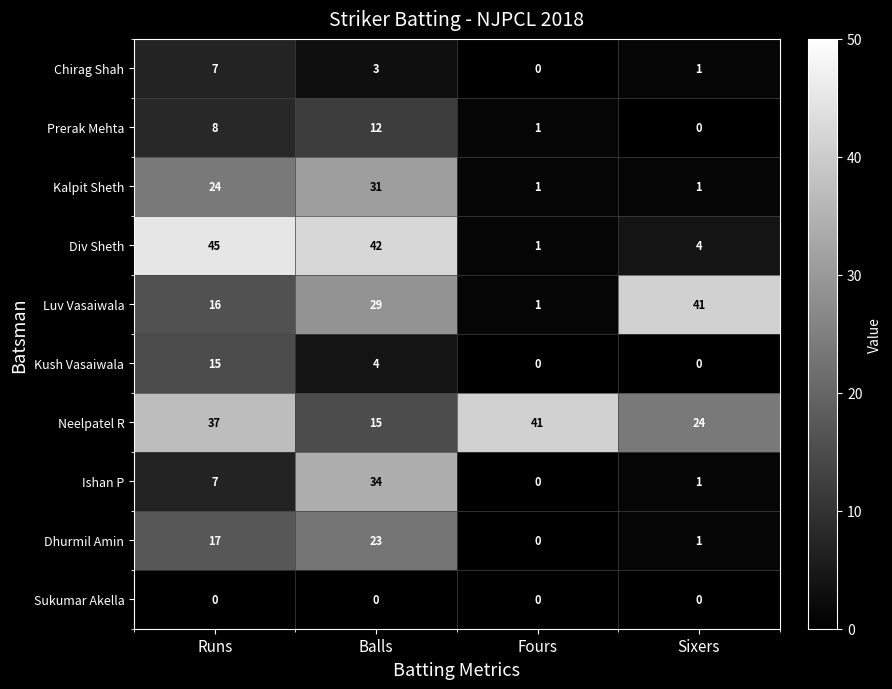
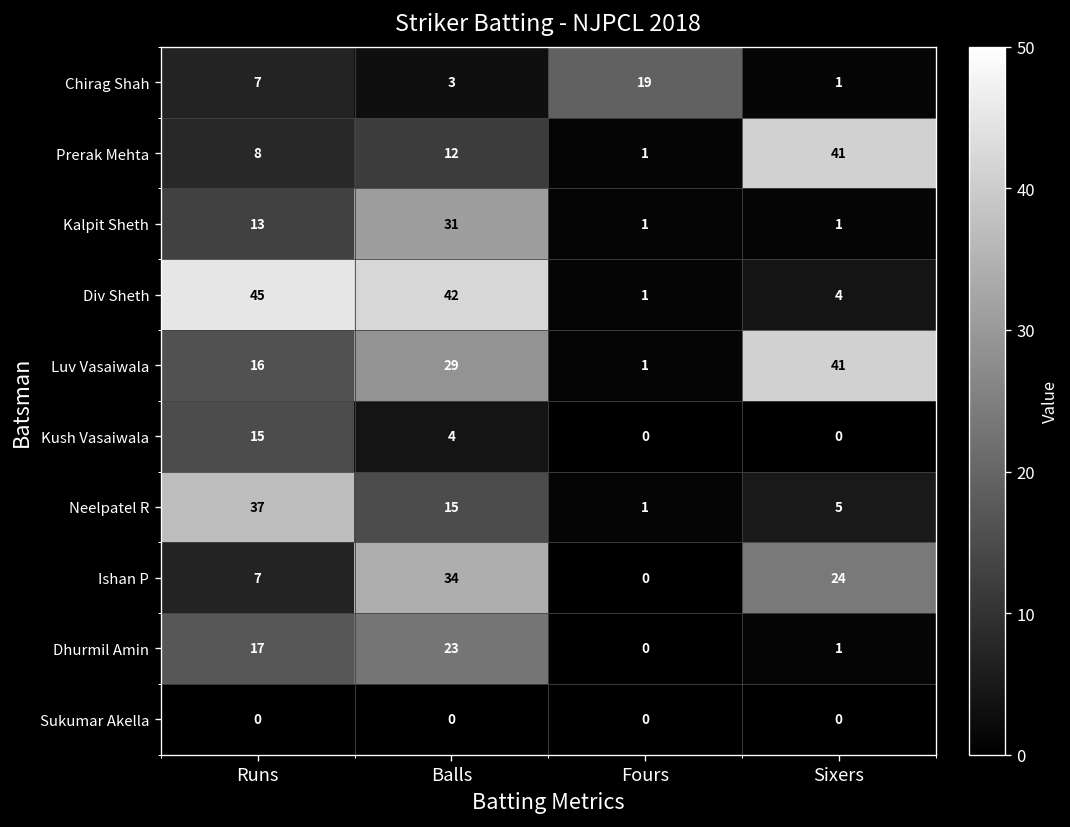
Chirag Shah, Fours: 0 -> 19
Prerak Mehta, Sixers: 0 -> 41
Kalpit Sheth, Runs: 24 -> 13
Neelpatel R, Fours: 41 -> 1
Neelpatel R, Sixers: 24 -> 5
Ishan P, Sixers: 1 -> 24
